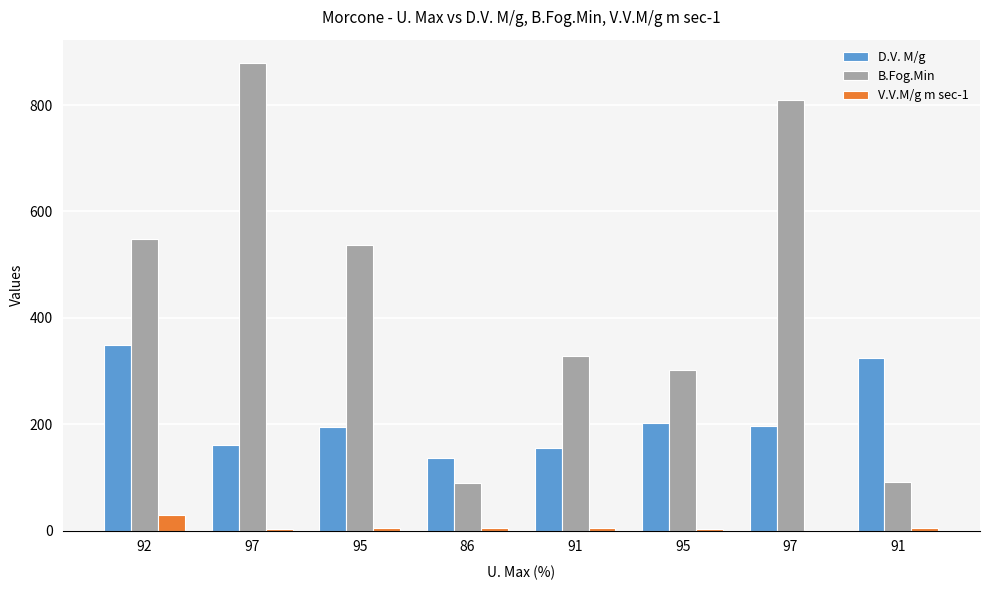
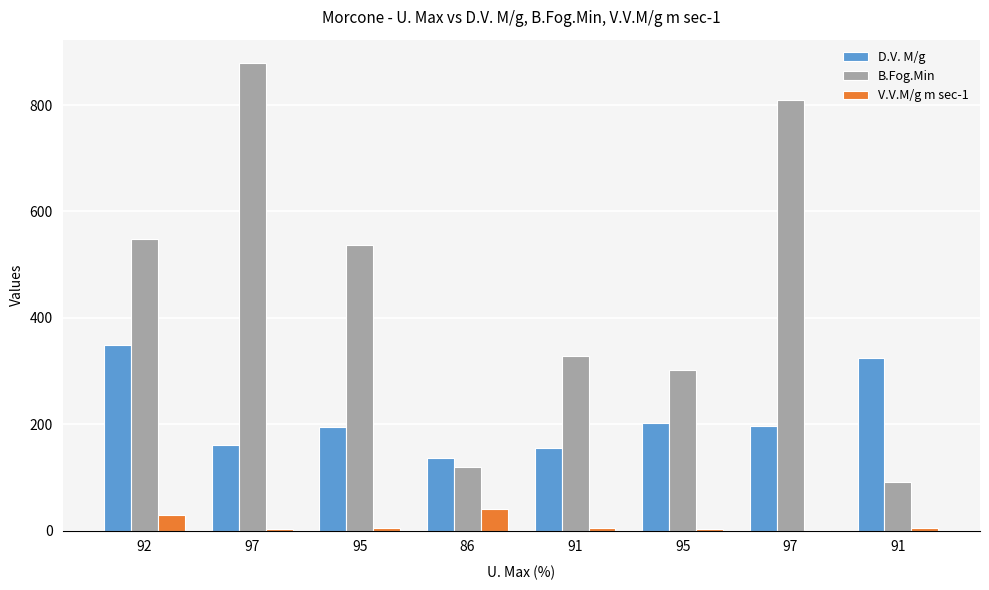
B.Fog.Min, 86: 90 -> 120
V.V.M/g m sec-1, 86: 0 -> 40
